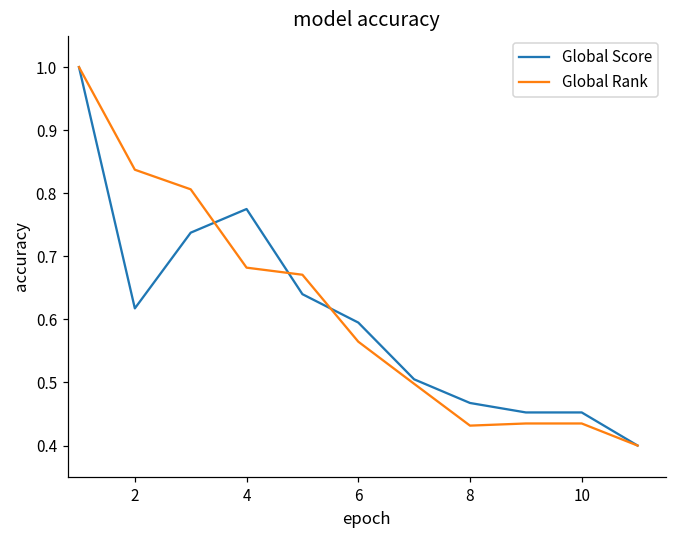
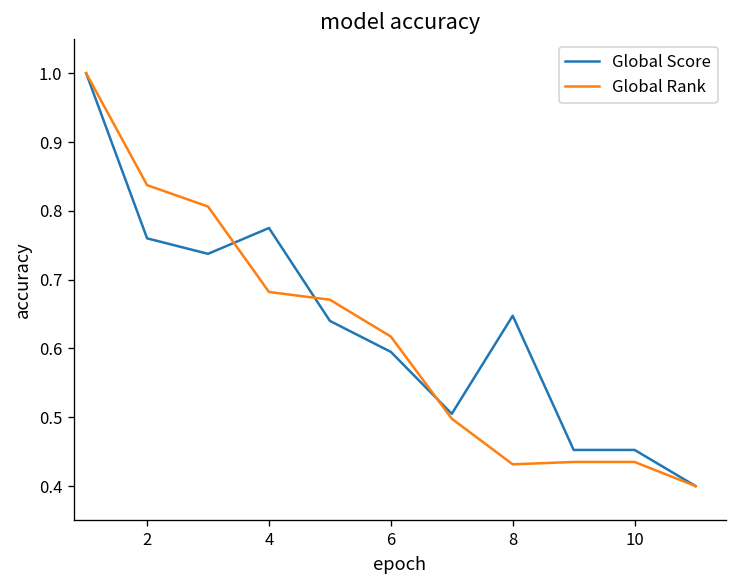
Global Score, 2: 0.62 -> 0.76
Global Rank, 6: 0.56 -> 0.62
Global Score, 8: 0.47 -> 0.65
